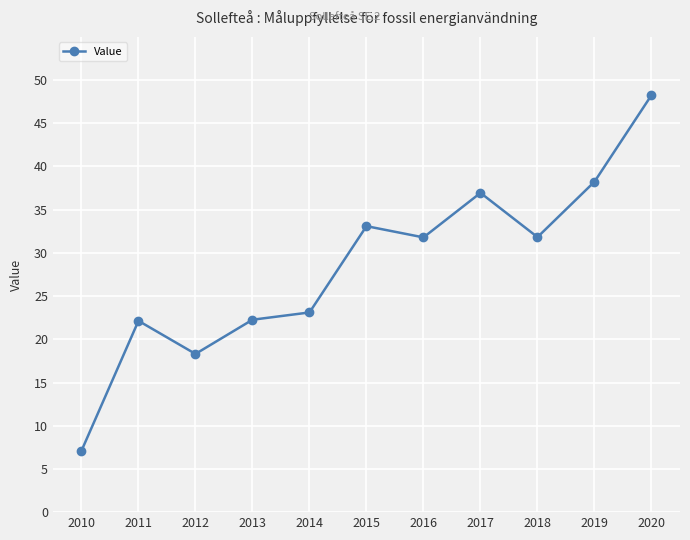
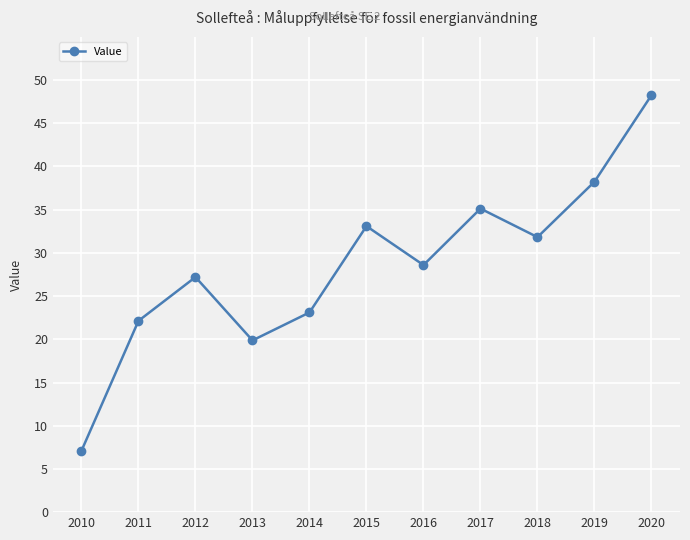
2012: 18 -> 27
2013: 22 -> 20
2016: 32 -> 29
2017: 37 -> 35
